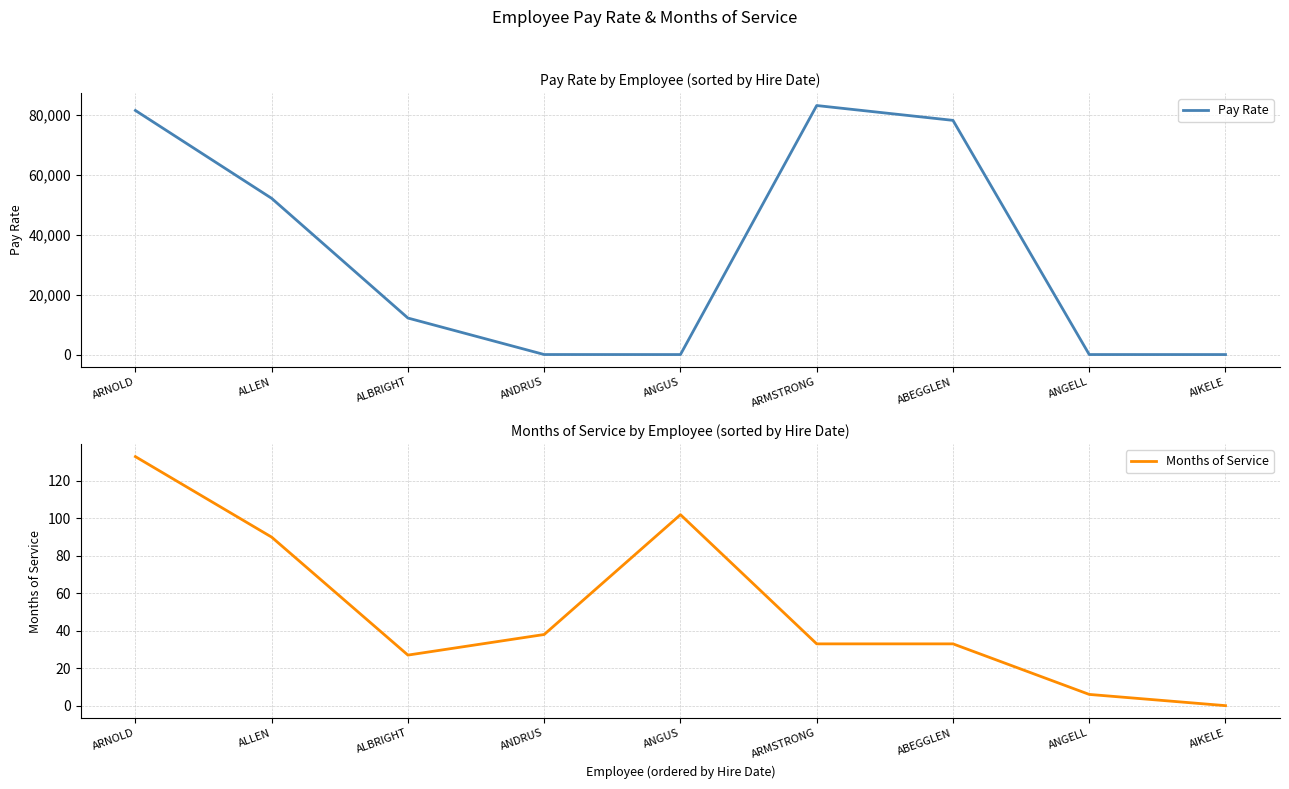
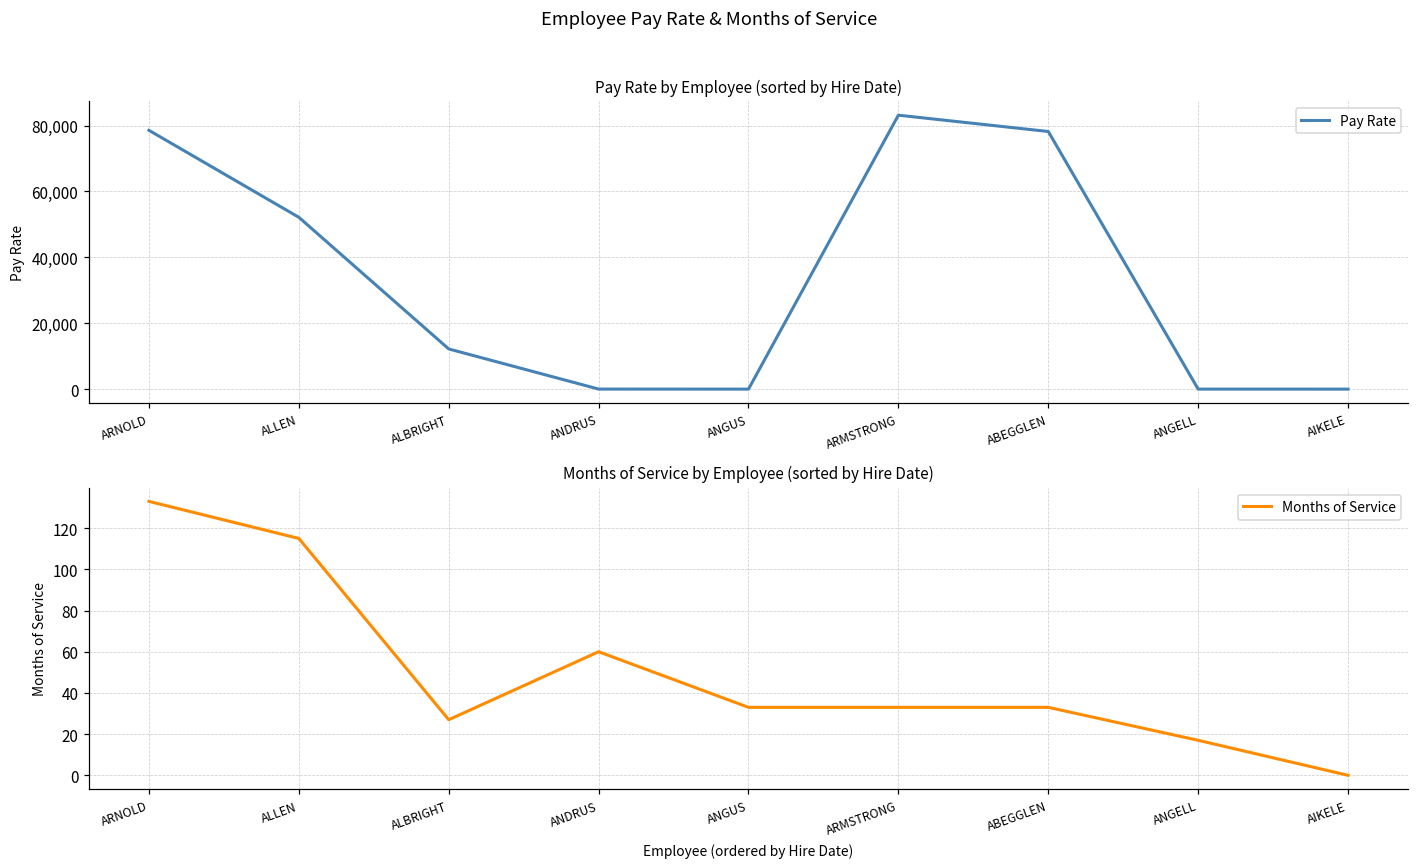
Pay Rate by Employee (sorted by Hire Date), ARNOLD: 81,000 -> 79,000
Months of Service by Employee (sorted by Hire Date), ALLEN: 90 -> 115
Months of Service by Employee (sorted by Hire Date), ANDRUS: 38 -> 60
Months of Service by Employee (sorted by Hire Date), ANGUS: 102 -> 33
Months of Service by Employee (sorted by Hire Date), ANGELL: 6 -> 17
